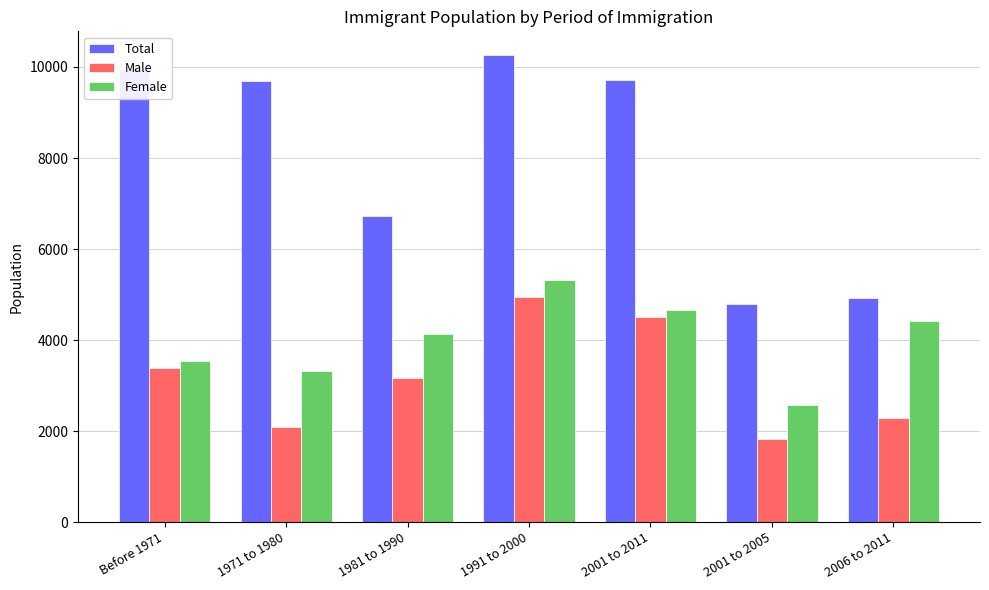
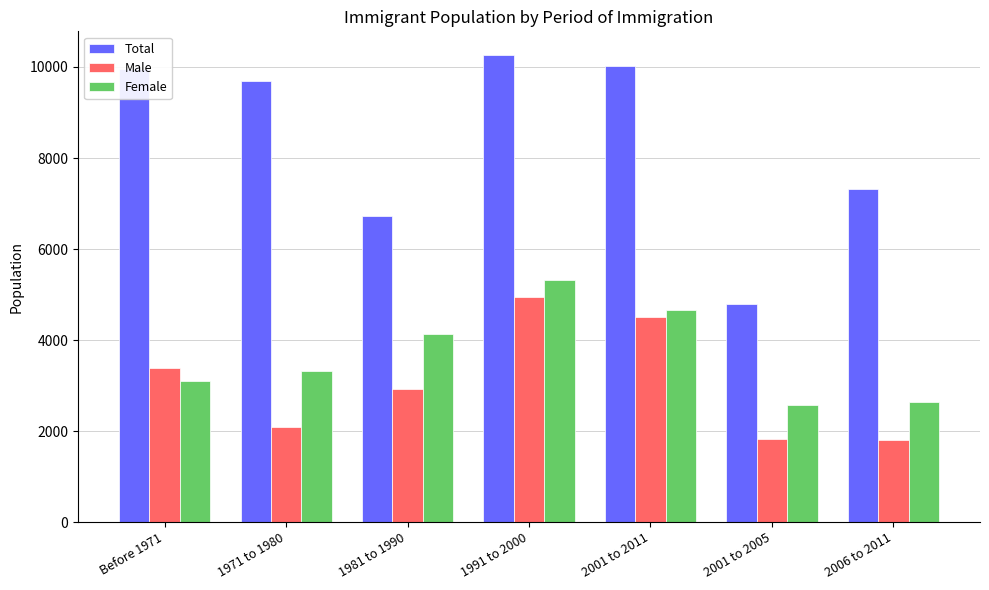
Female, Before 1971: 3500 -> 3100
Male, 1981 to 1990: 3200 -> 2900
Total, 2001 to 2011: 9700 -> 10000
Total, 2006 to 2011: 4900 -> 7300
Male, 2006 to 2011: 2300 -> 1800
Female, 2006 to 2011: 4400 -> 2600
